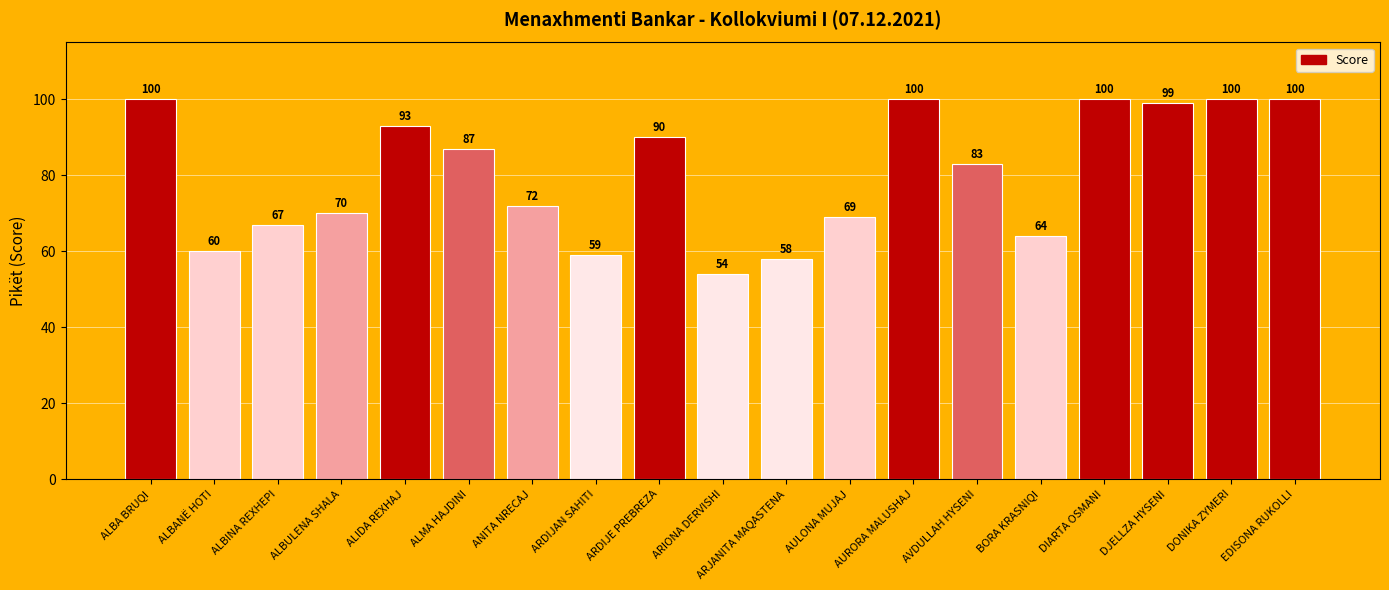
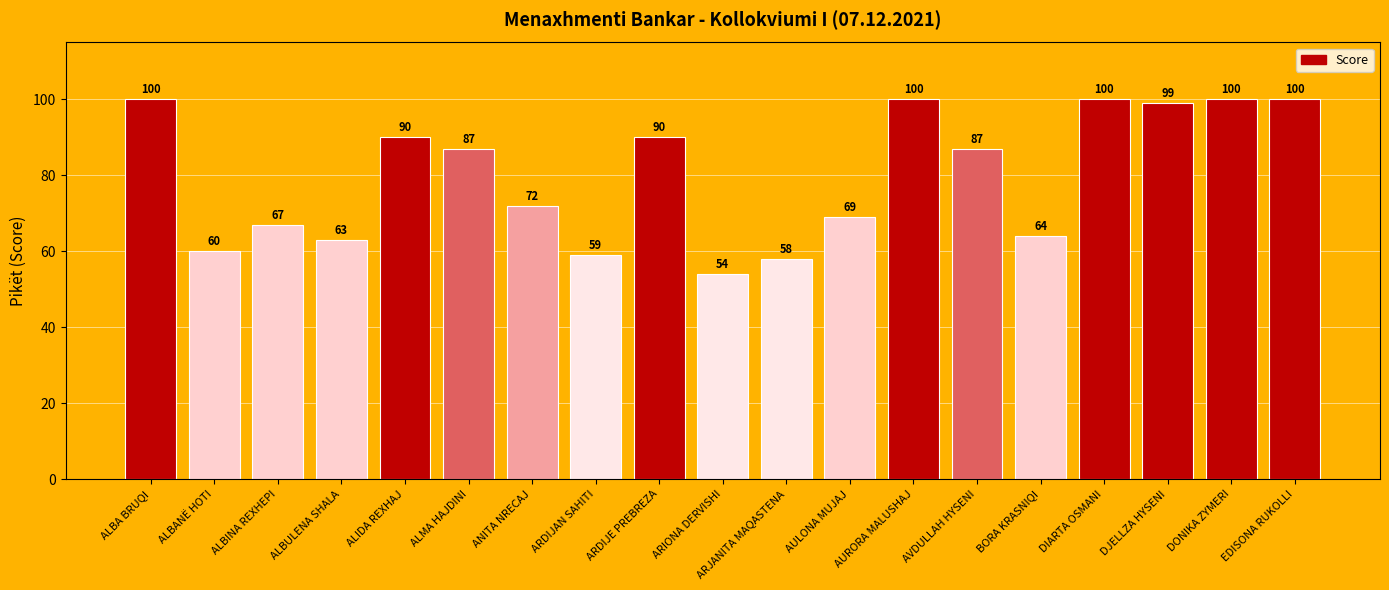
ALBULENA SHALA: 70 -> 63
ALIDA REXHAJ: 93 -> 90
AVDULLAH HYSENI: 83 -> 87
